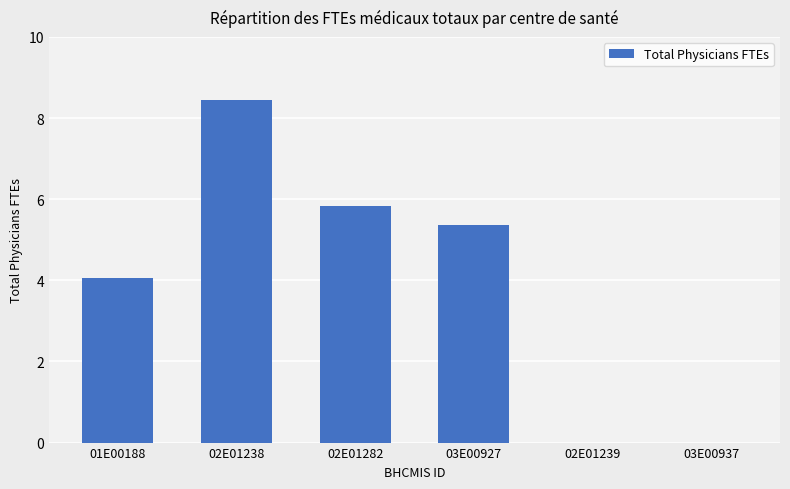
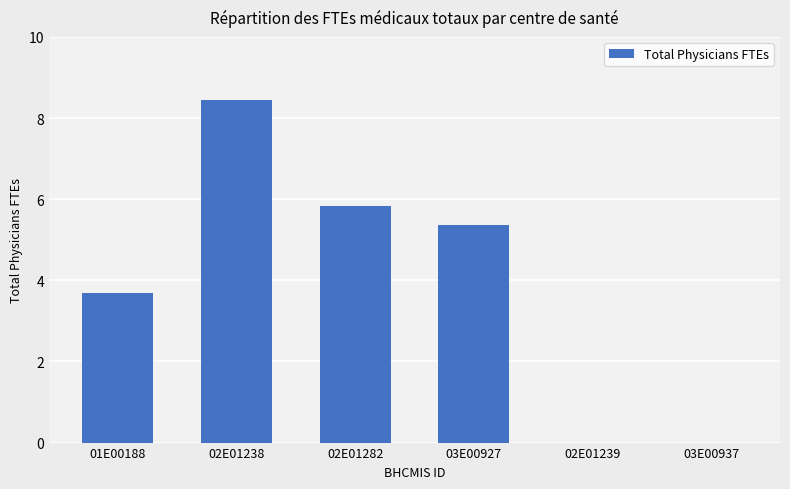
01E00188: 4.1 -> 3.7
